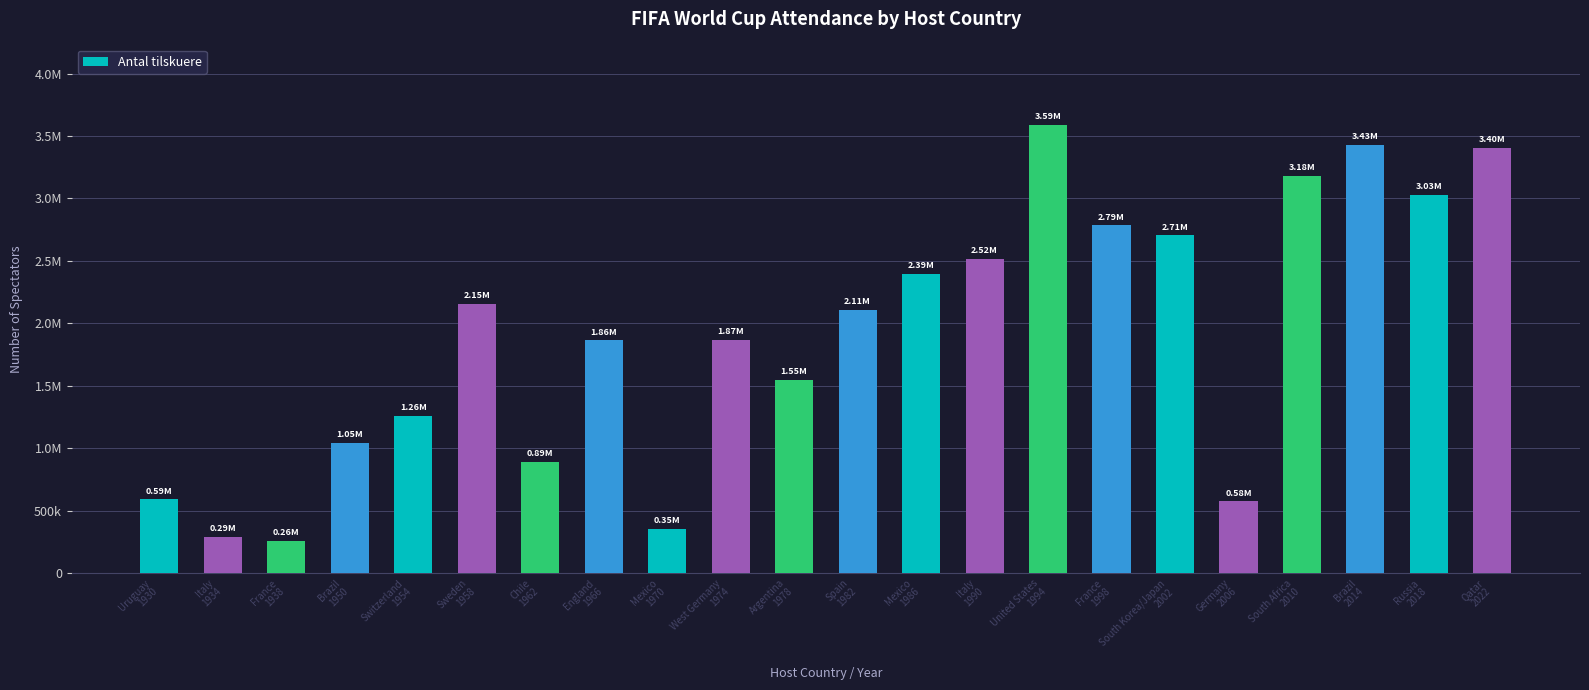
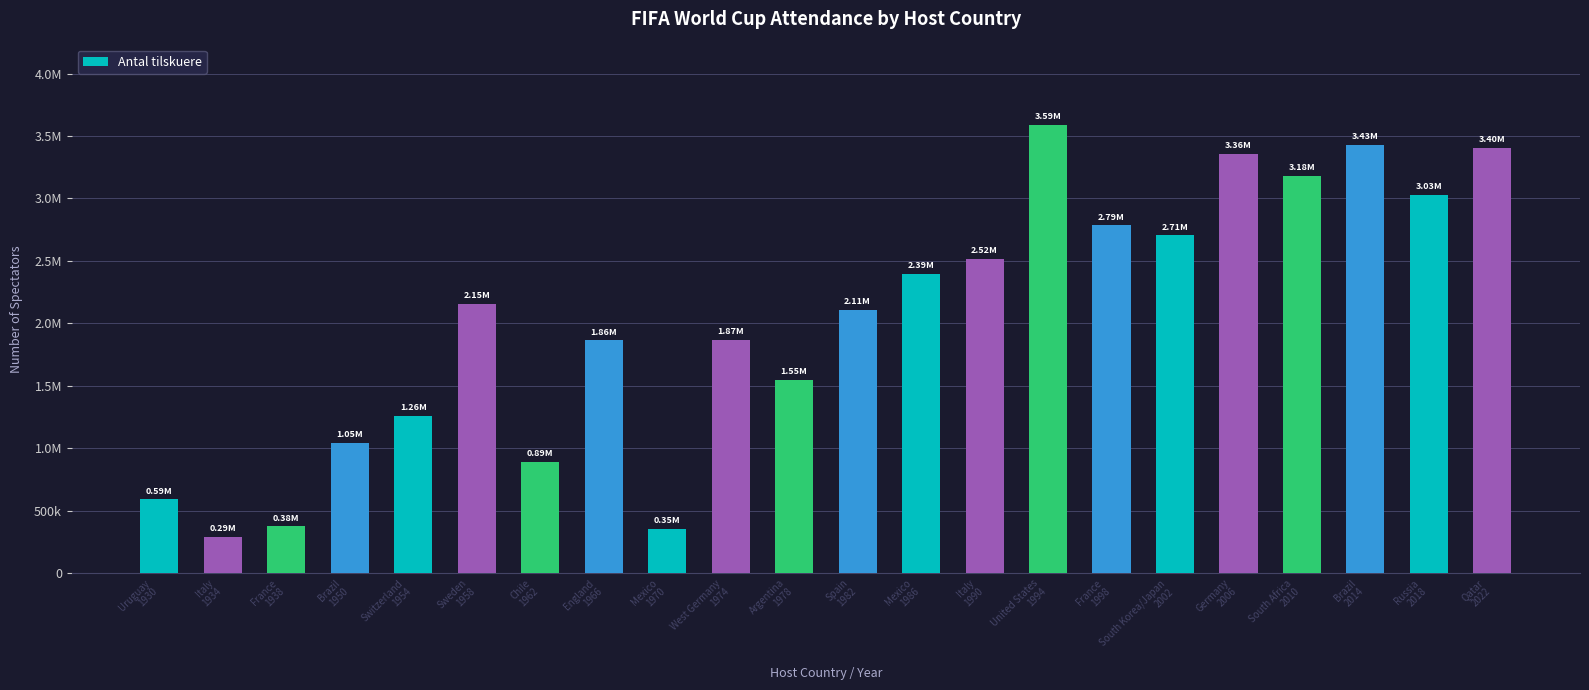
France 1938: 0.26M -> 0.38M
Germany 2006: 0.58M -> 3.36M
